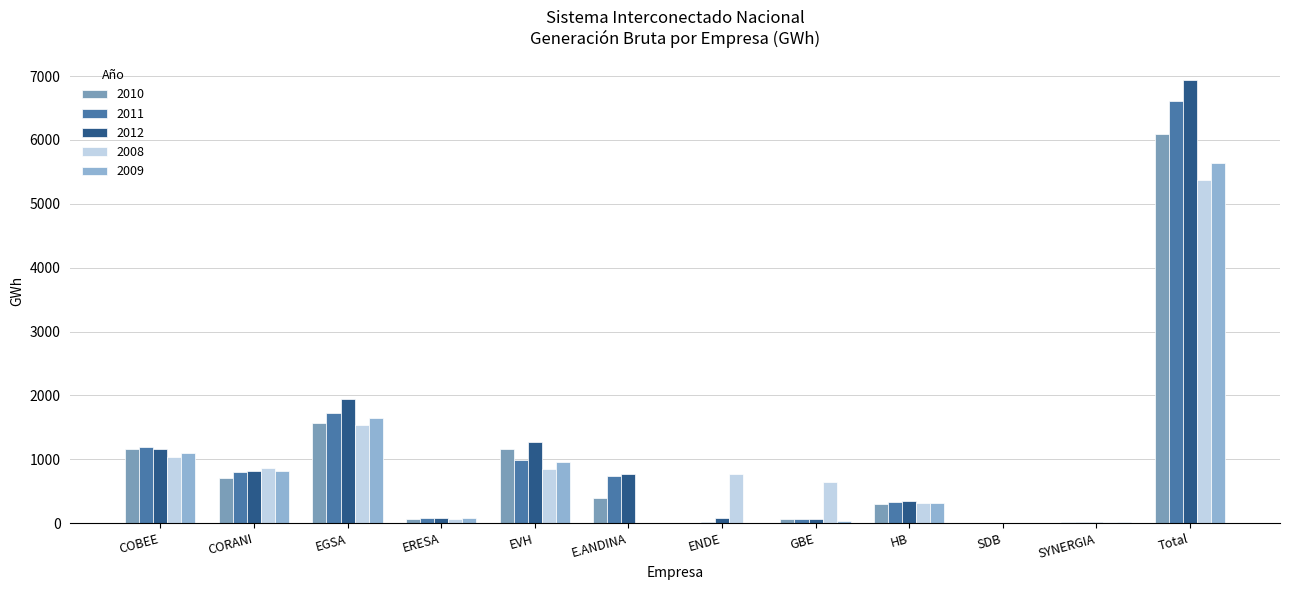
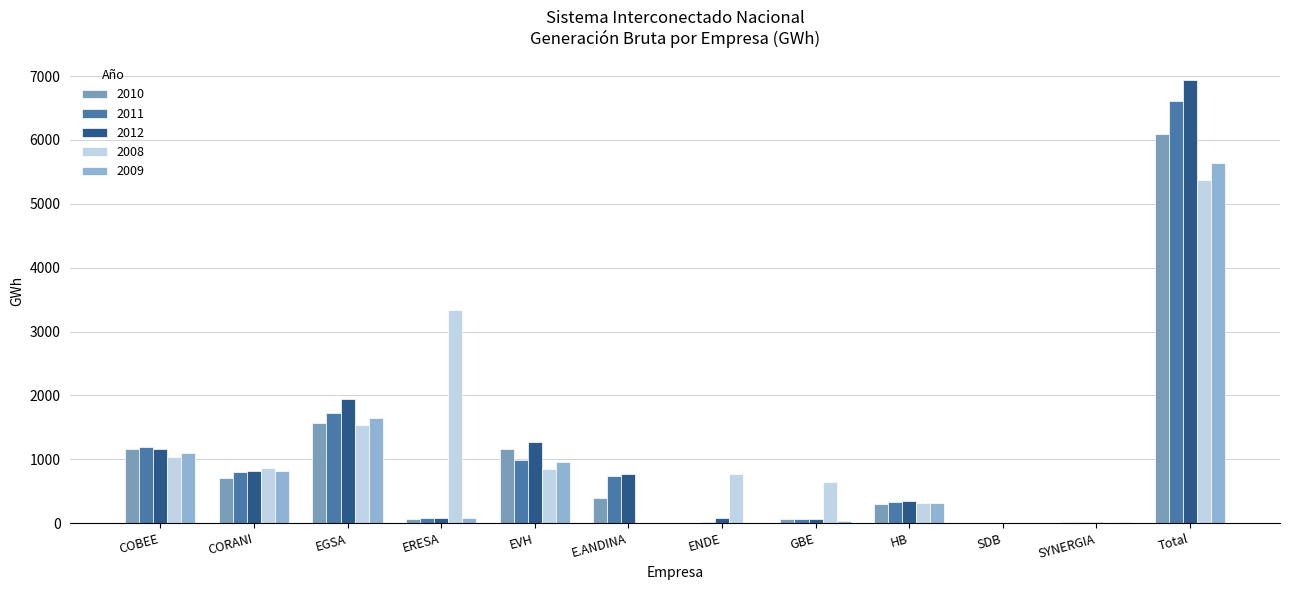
2008, ERESA: 100 -> 3300
